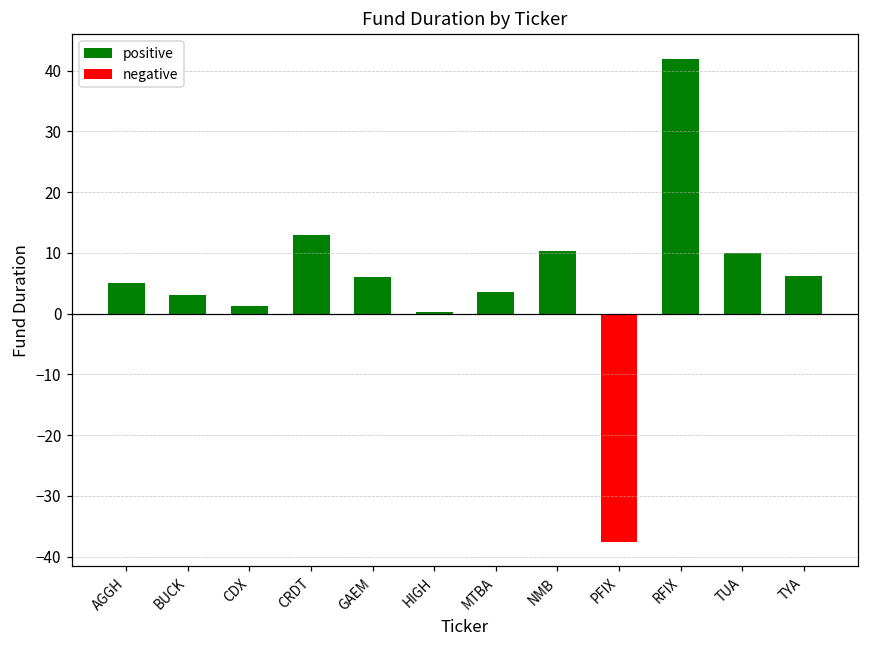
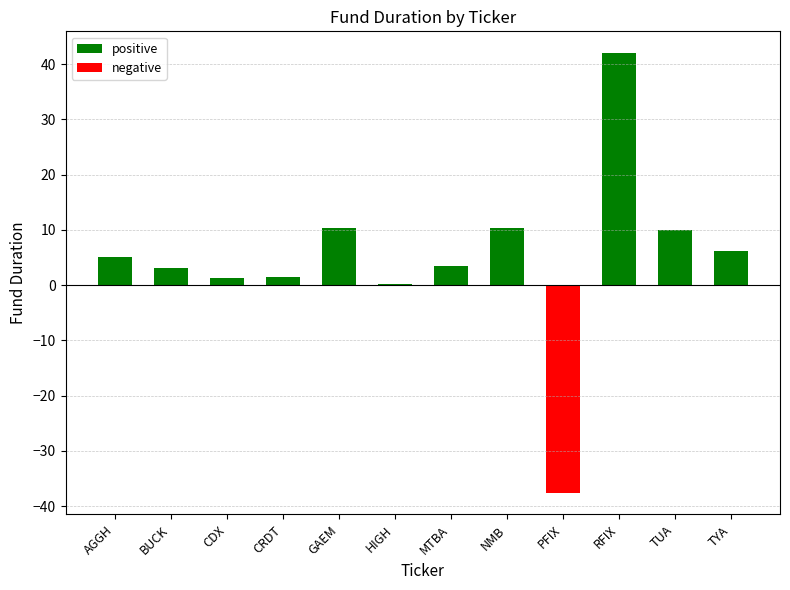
positive, CRDT: 13 -> 1
positive, GAEM: 6 -> 10
